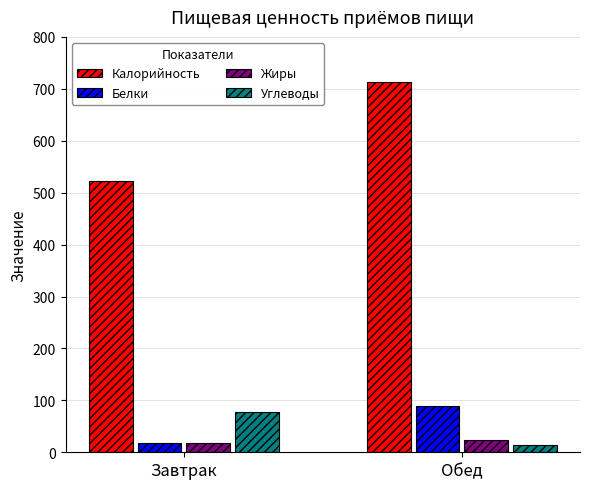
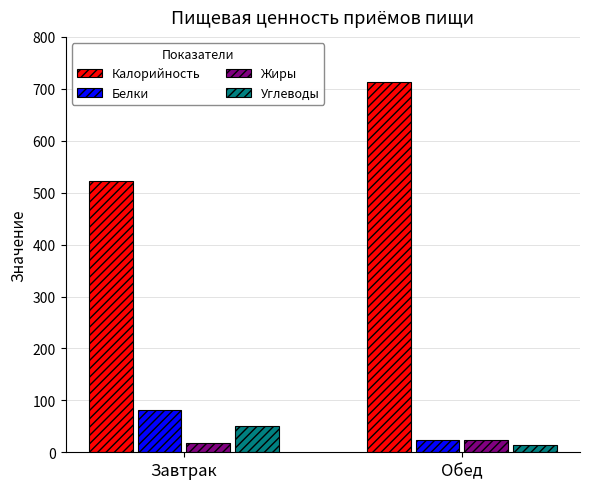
Белки, Завтрак: 20 -> 80
Углеводы, Завтрак: 80 -> 50
Белки, Обед: 90 -> 20
